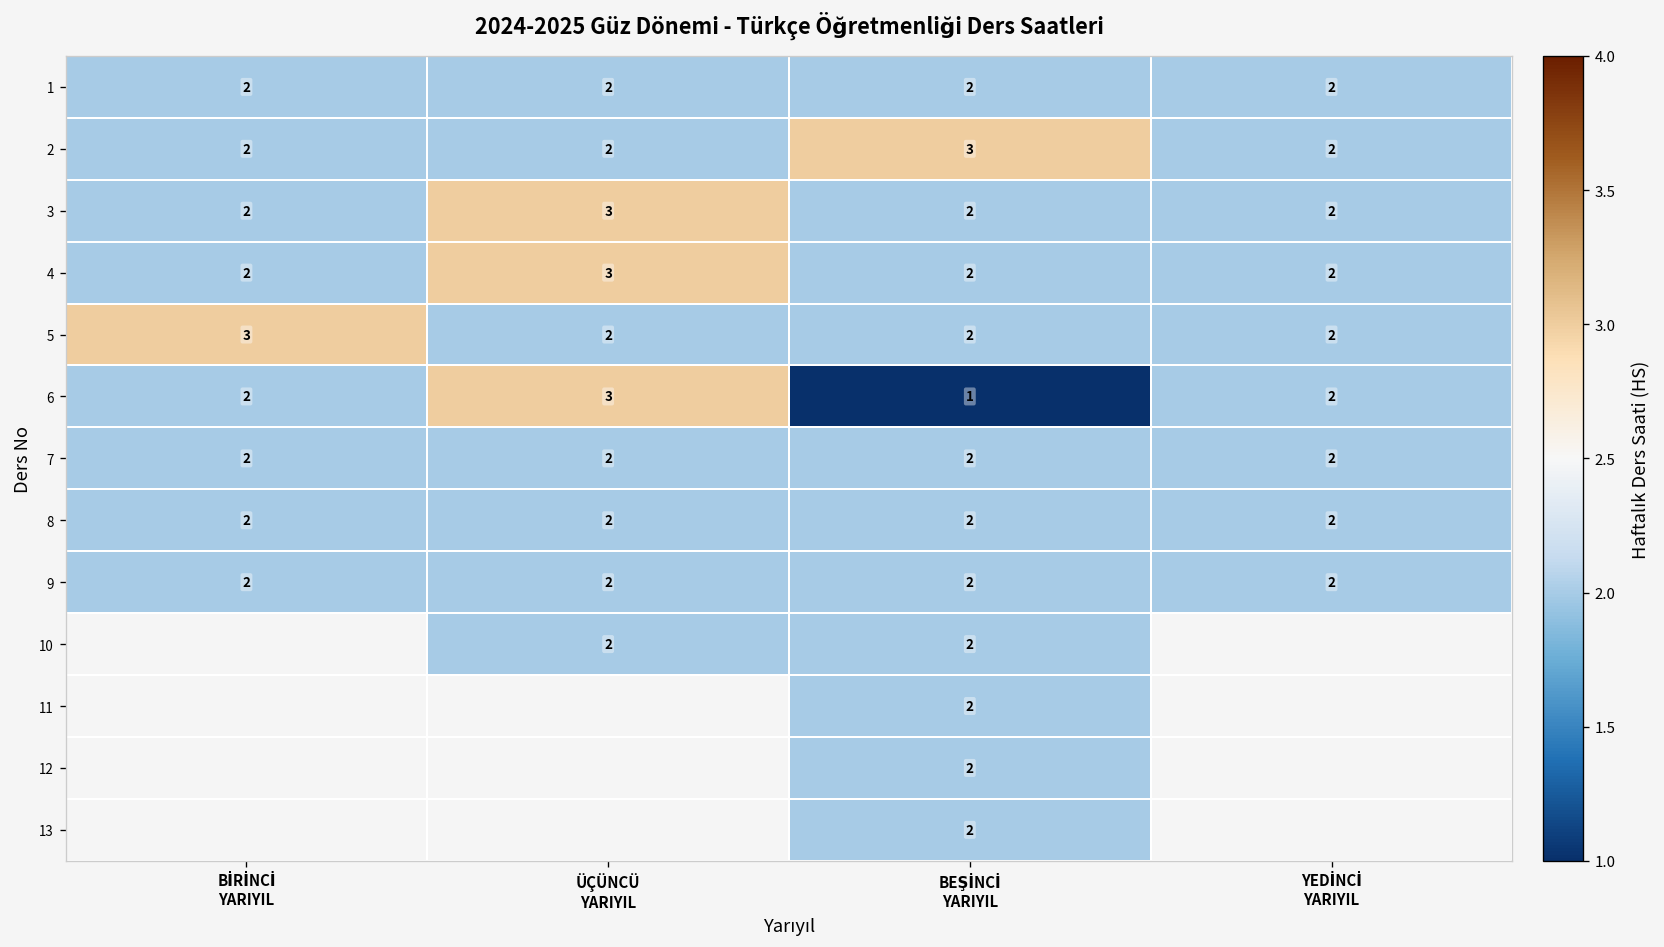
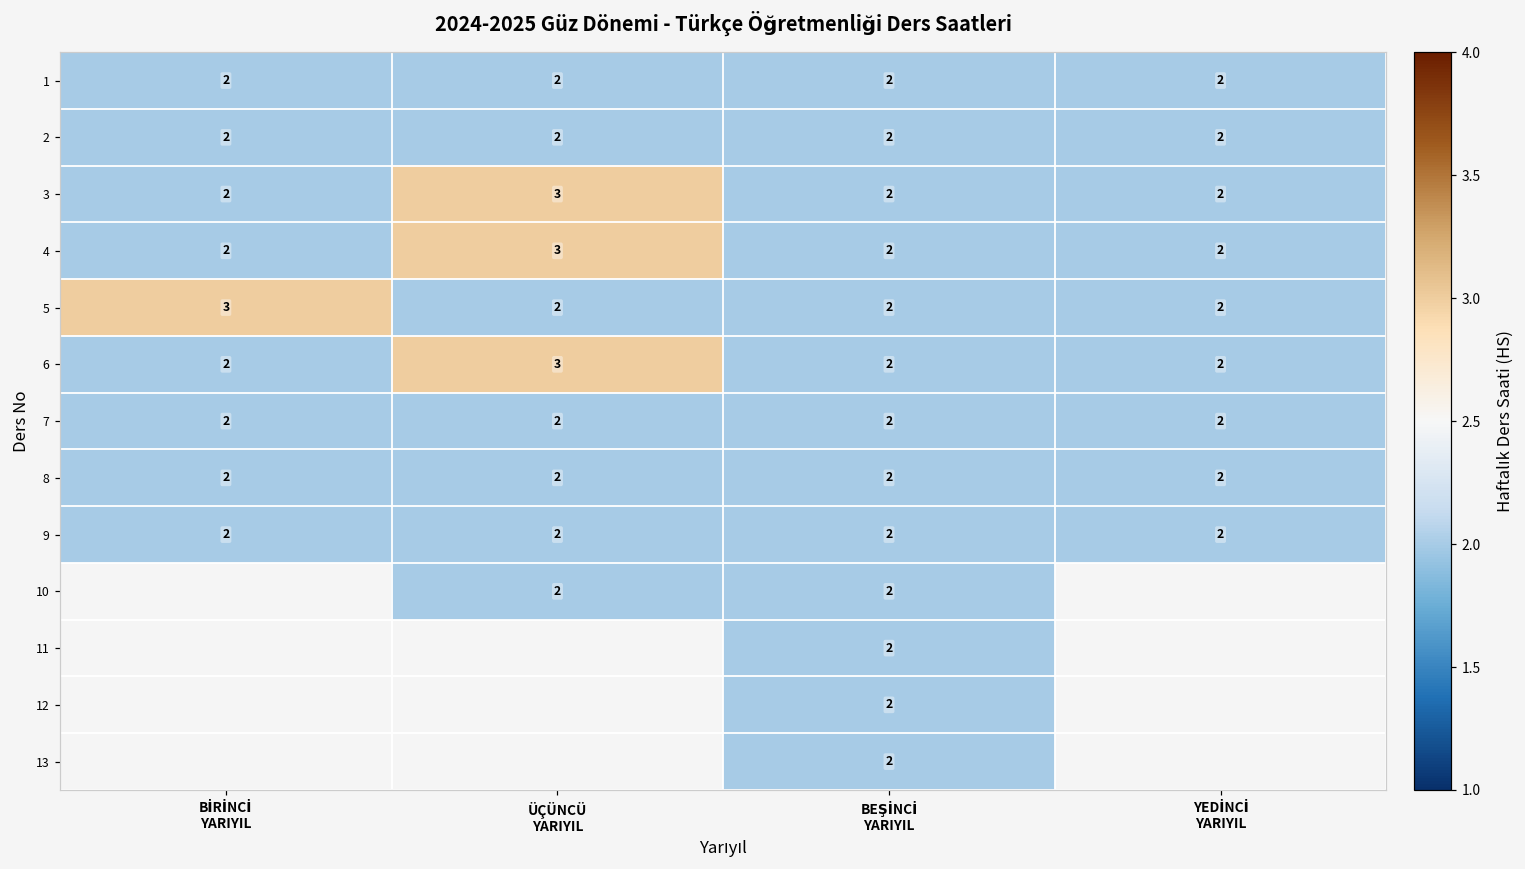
2, BEŞİNCİ YARIYIL: 3 -> 2
6, BEŞİNCİ YARIYIL: 1 -> 2
